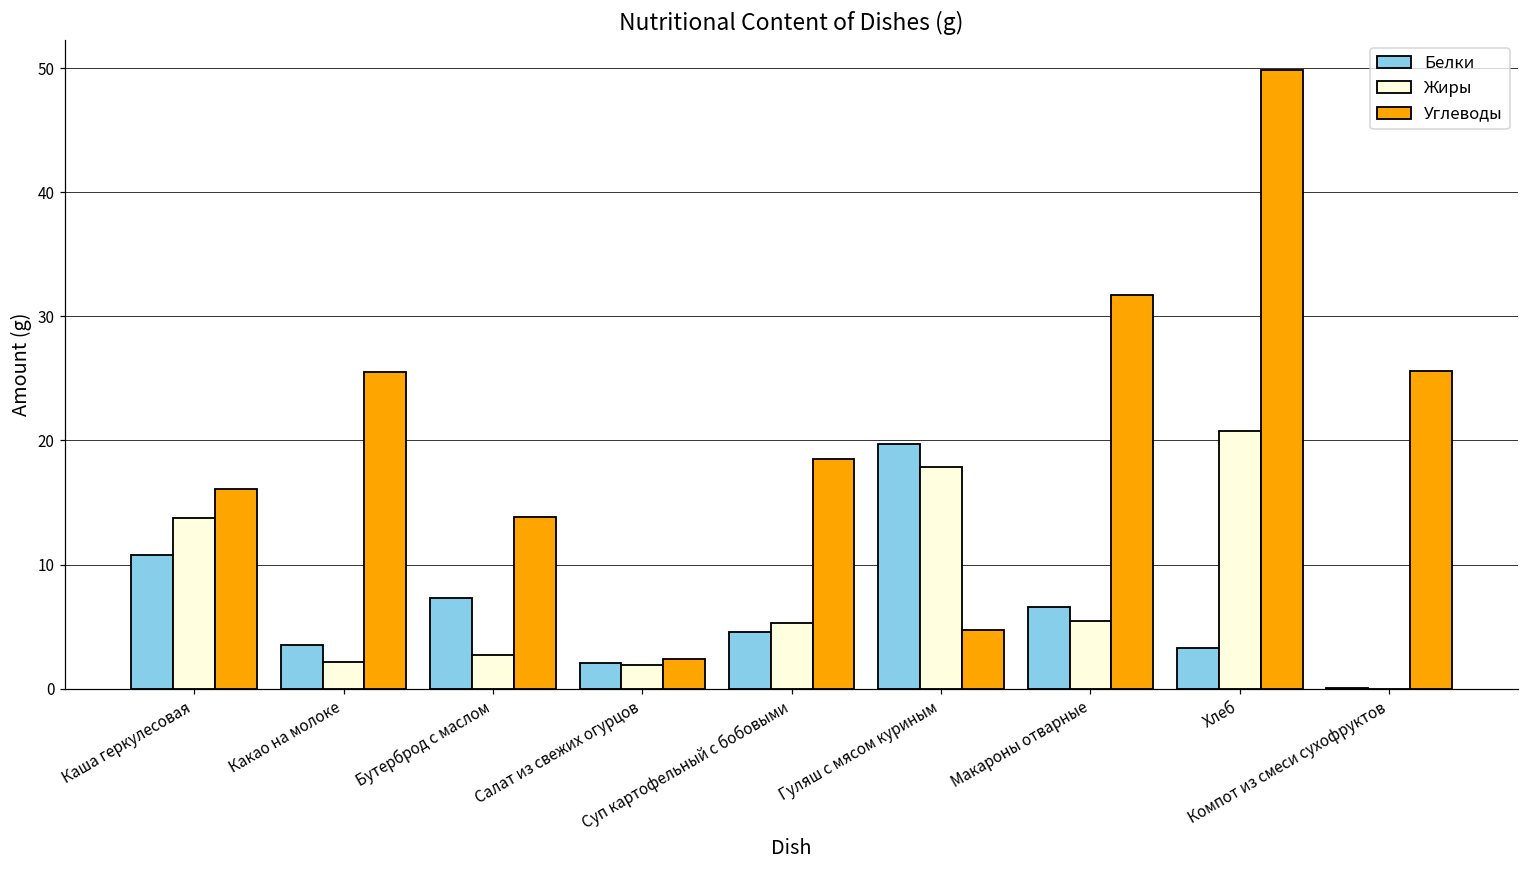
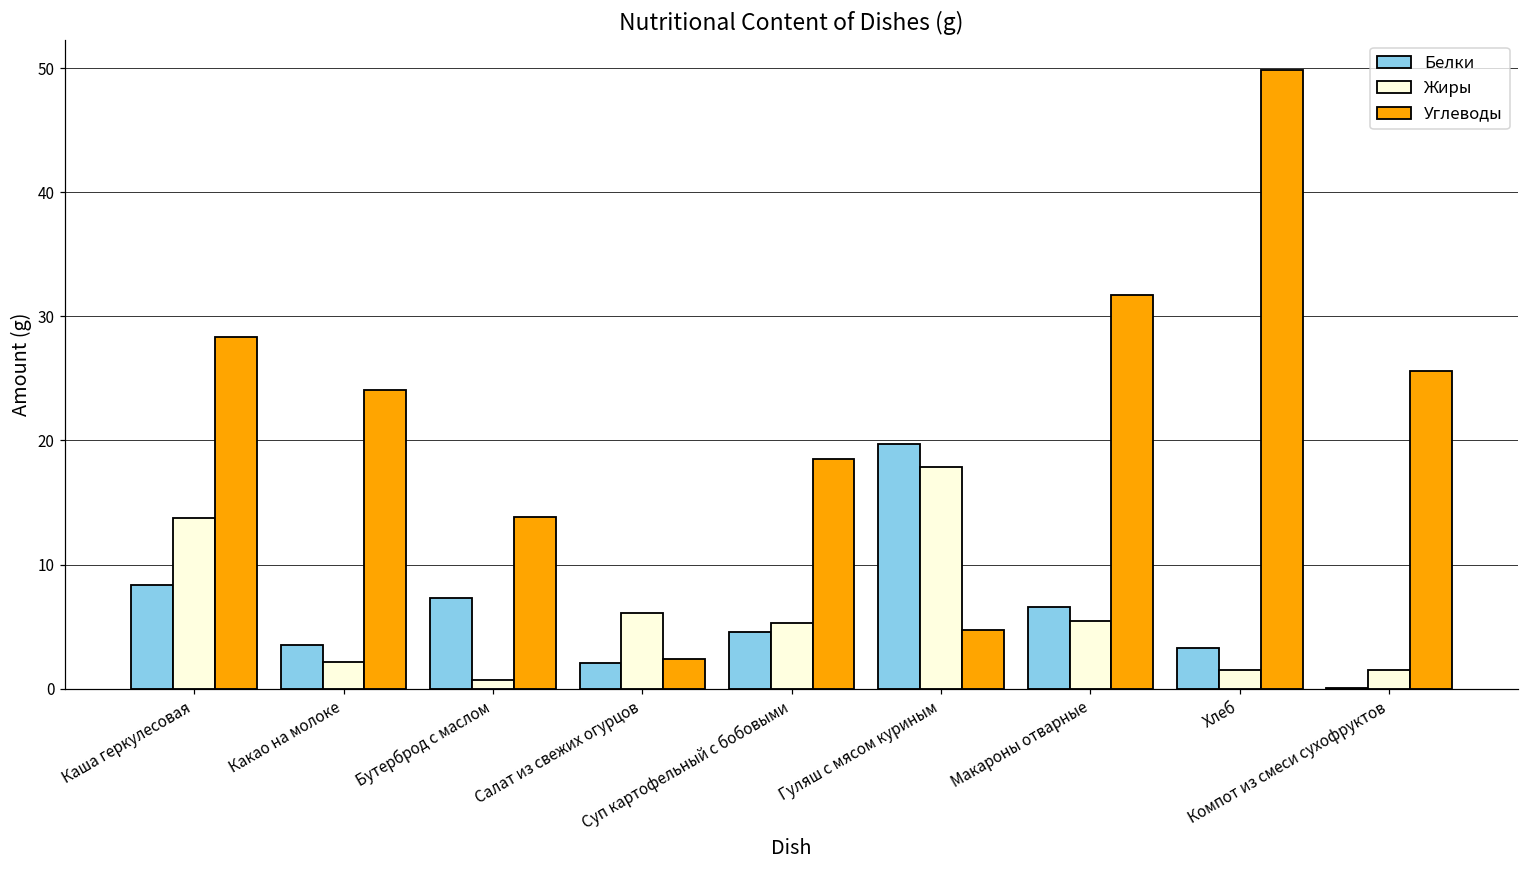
Белки, Каша геркулесовая: 10.8 -> 8.3
Углеводы, Каша геркулесовая: 16.1 -> 28.3
Углеводы, Какао на молоке: 25.5 -> 24.1
Жиры, Бутерброд с маслом: 2.7 -> 0.7
Жиры, Салат из свежих огурцов: 1.9 -> 6.1
Жиры, Хлеб: 20.8 -> 1.5
Жиры, Компот из смеси сухофруктов: 0.0 -> 1.5
